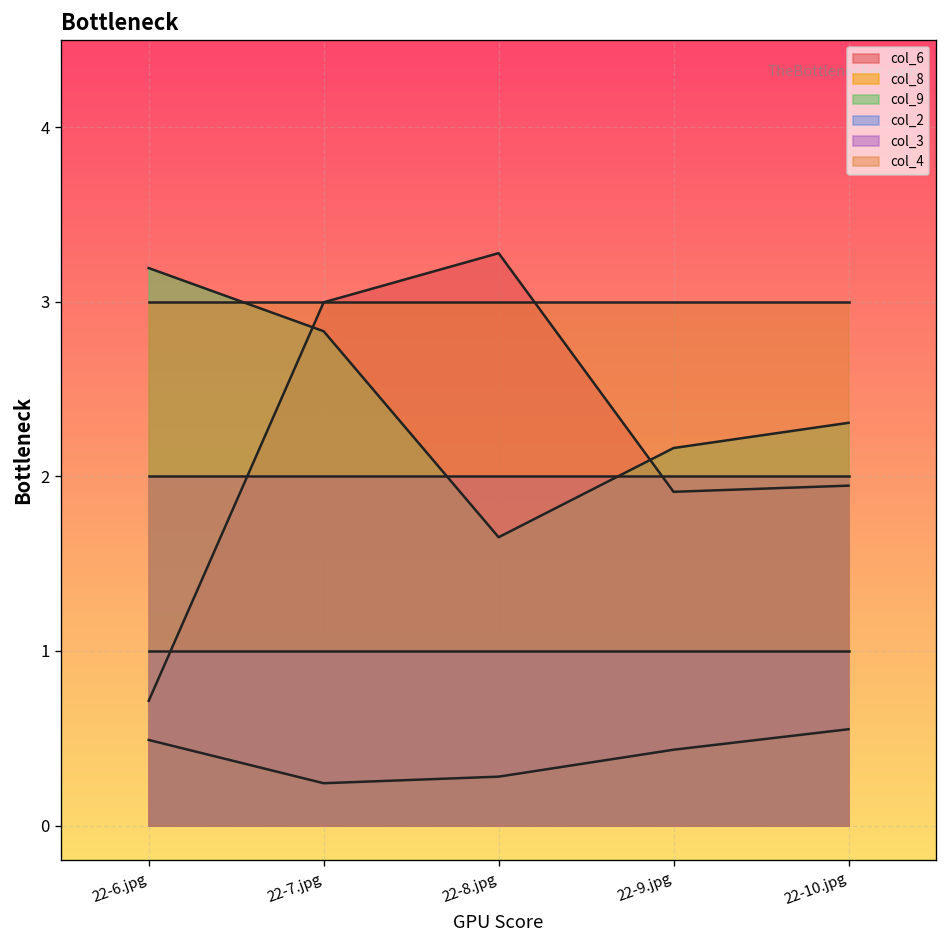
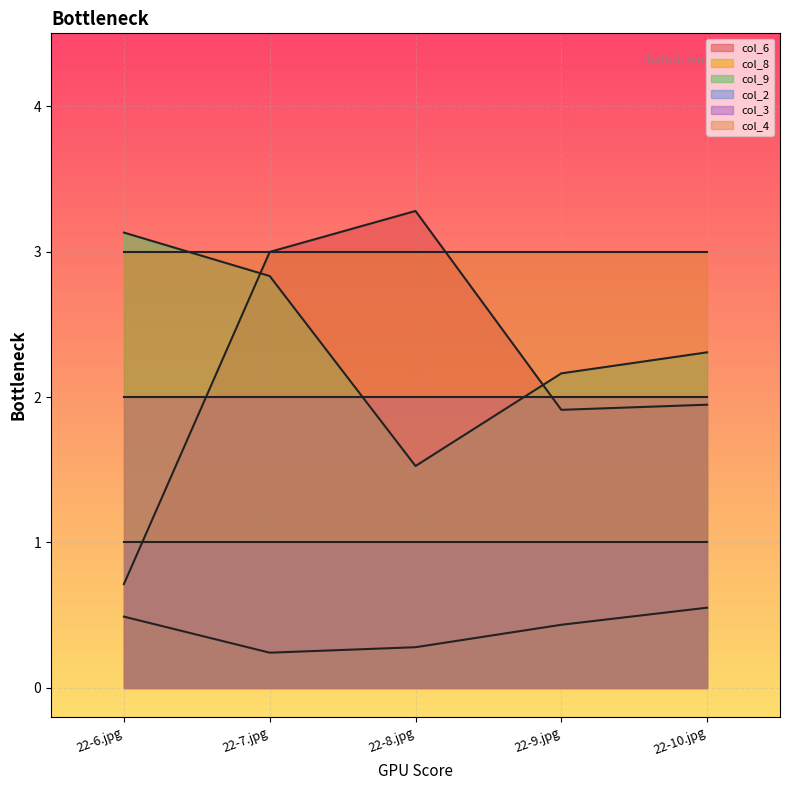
col_9, 22-6.jpg: 3.19 -> 3.13
col_9, 22-8.jpg: 1.65 -> 1.53
